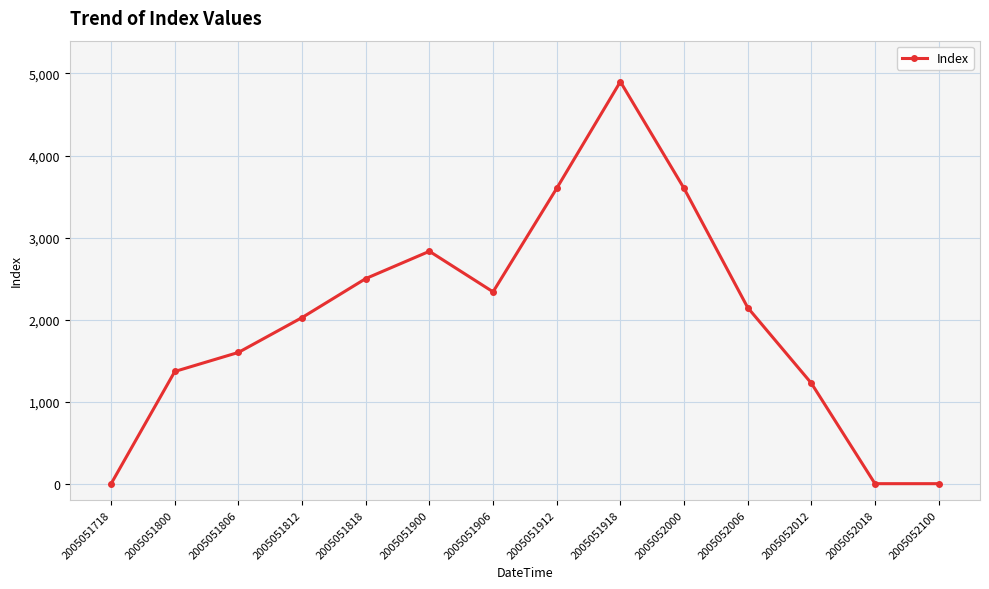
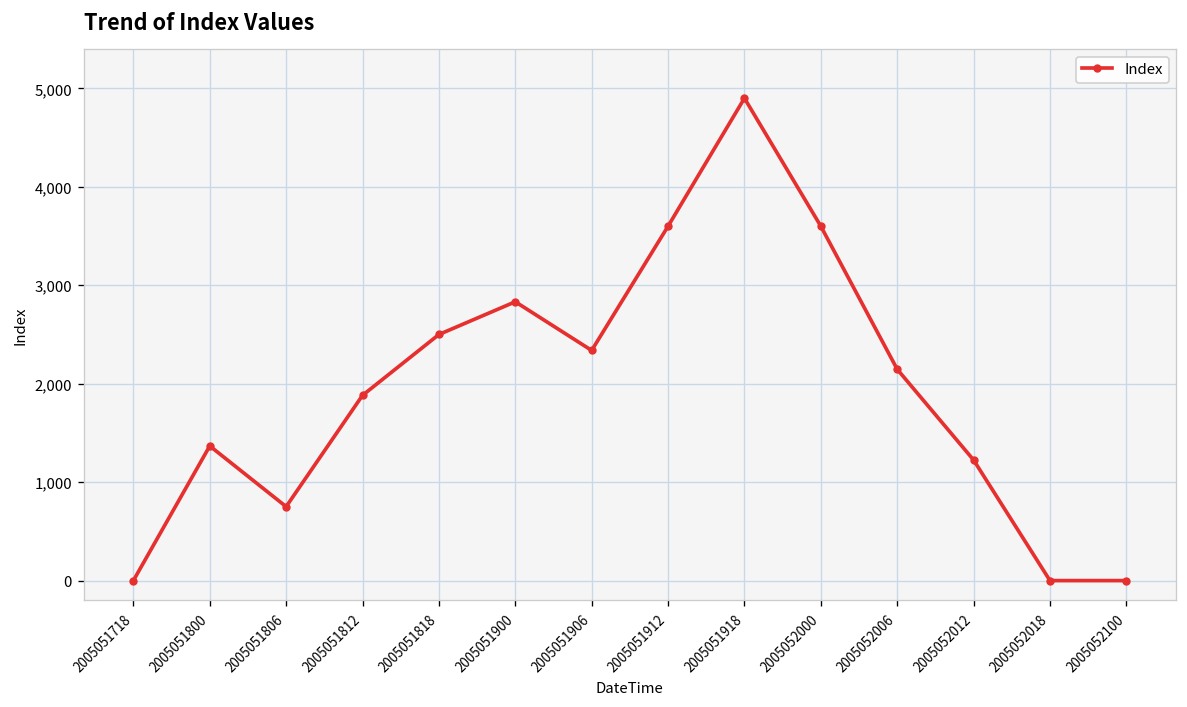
2005051806: 1,600 -> 800
2005051812: 2,000 -> 1,900
